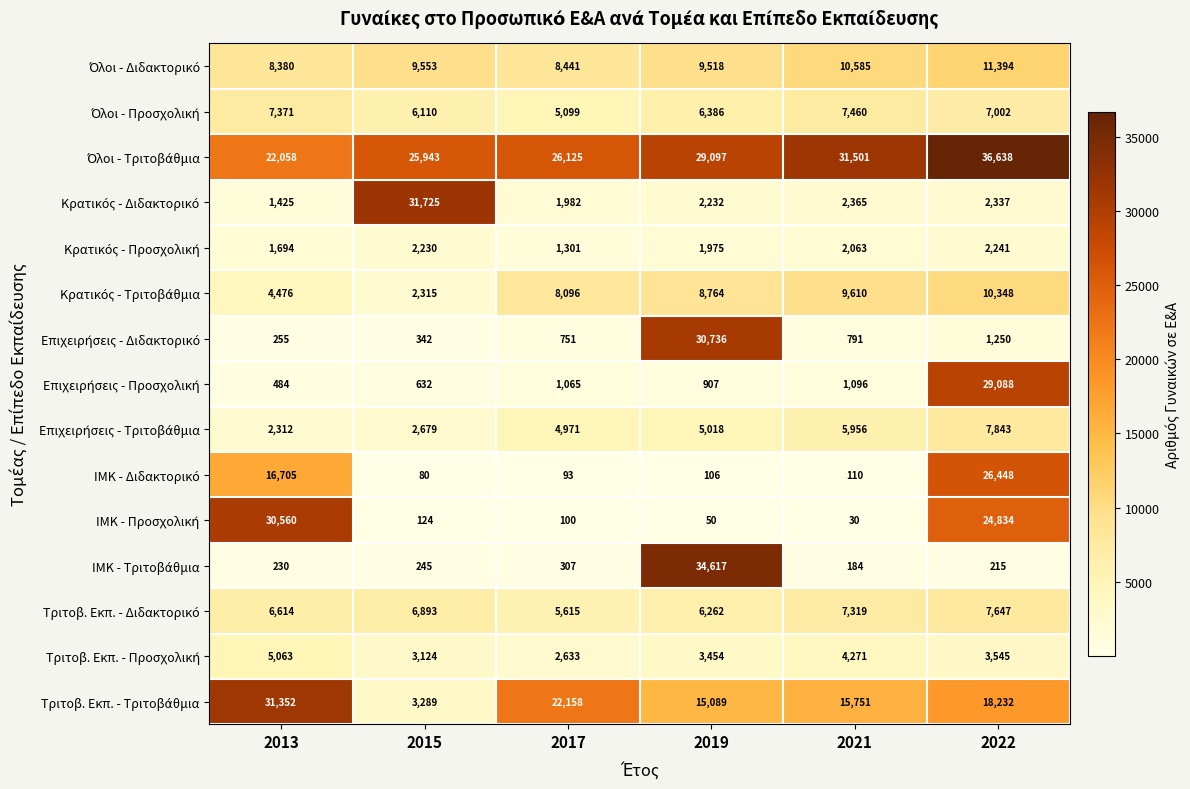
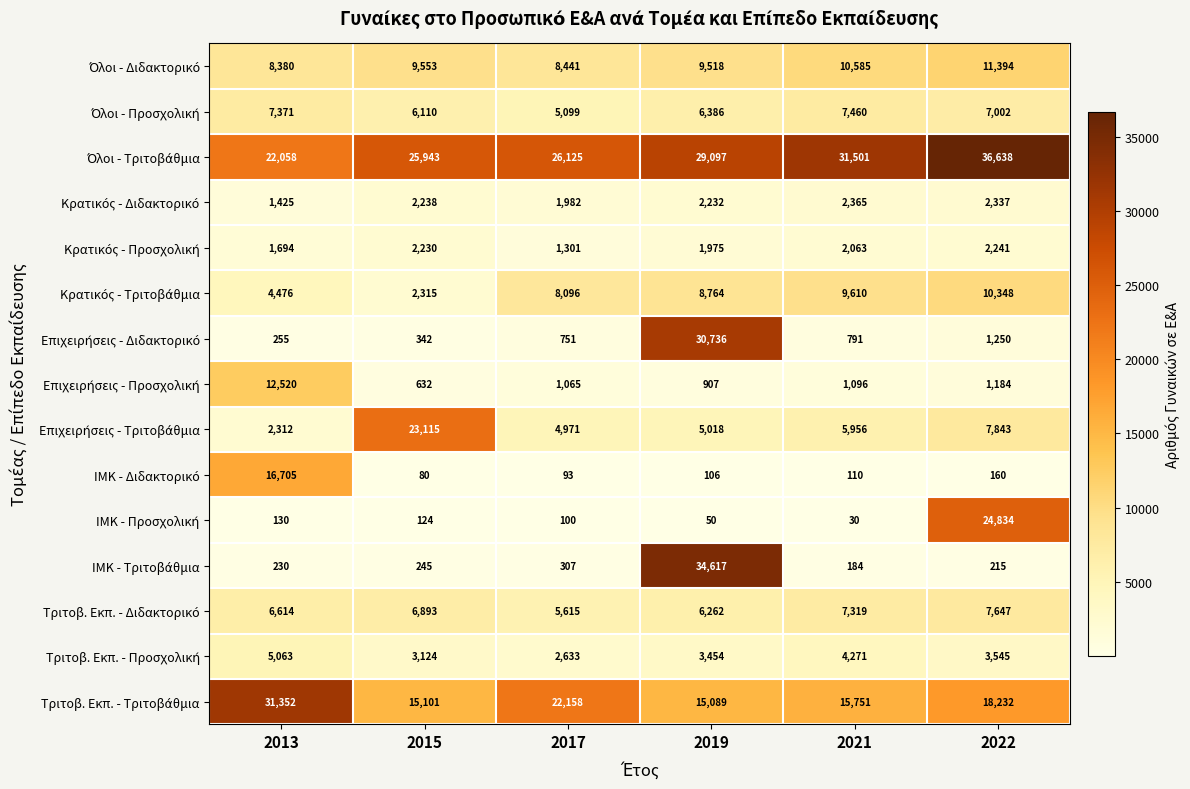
Κρατικός - Διδακτορικό, 2015: 31,725 -> 2,238
Επιχειρήσεις - Προσχολική, 2013: 484 -> 12,520
Επιχειρήσεις - Προσχολική, 2022: 29,088 -> 1,184
Επιχειρήσεις - Τριτοβάθμια, 2015: 2,679 -> 23,115
ΙΜΚ - Διδακτορικό, 2022: 26,448 -> 160
ΙΜΚ - Προσχολική, 2013: 30,560 -> 130
Τριτοβ. Εκπ. - Τριτοβάθμια, 2015: 3,289 -> 15,101
